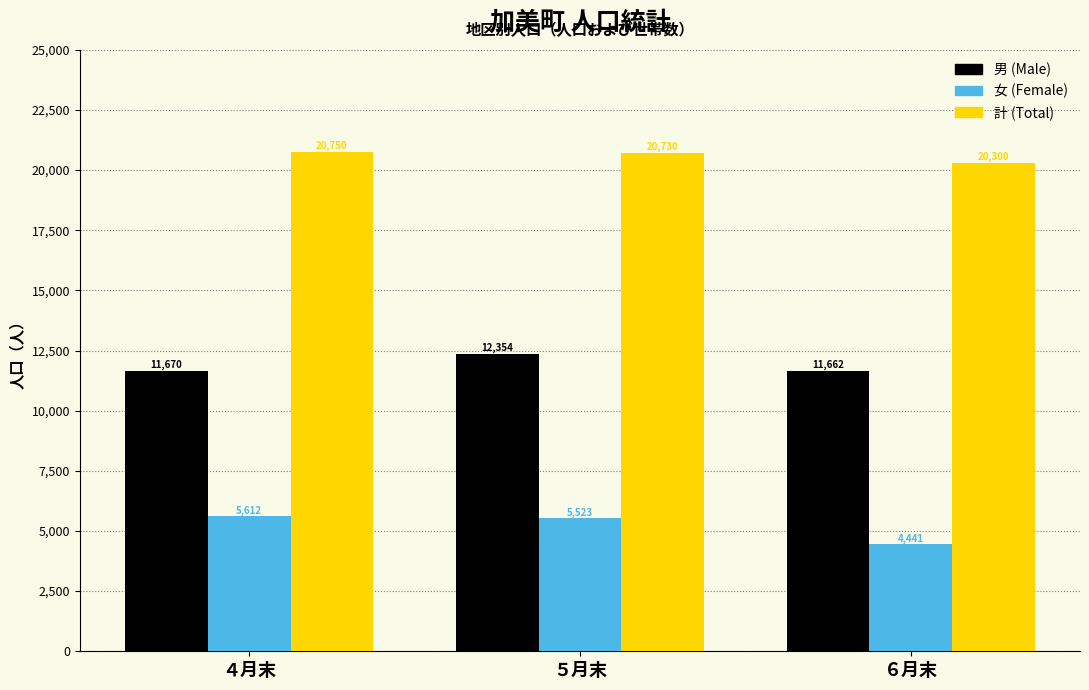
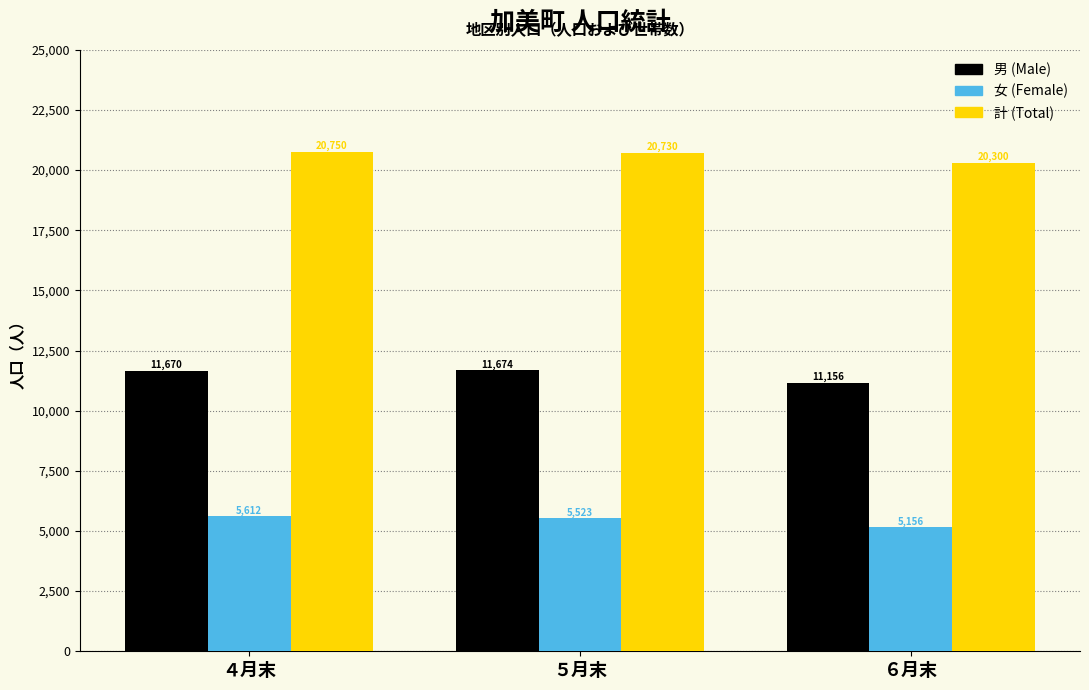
男 (Male), ５月末: 12,354 -> 11,674
男 (Male), ６月末: 11,662 -> 11,156
女 (Female), ６月末: 4,441 -> 5,156
